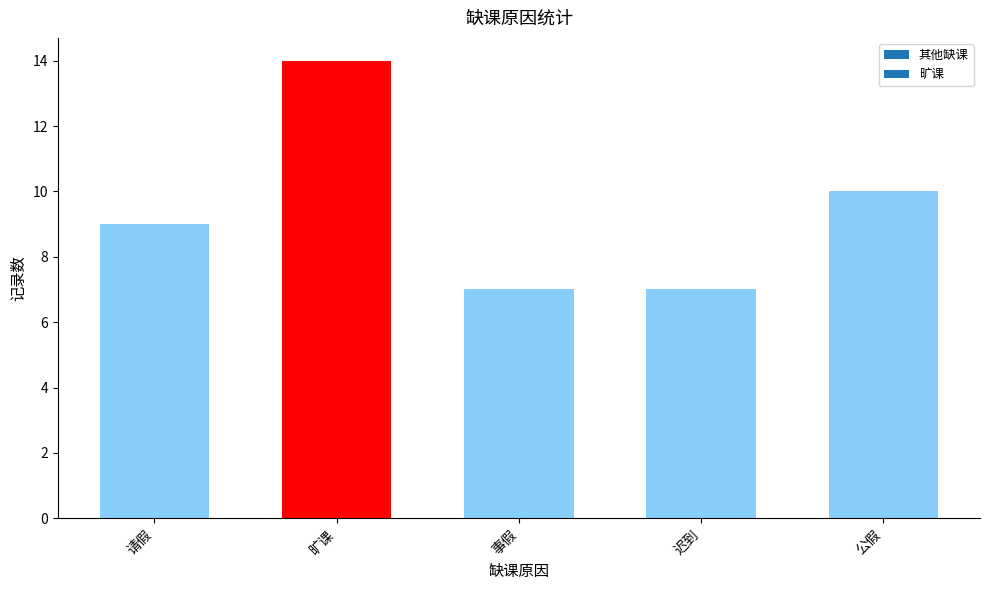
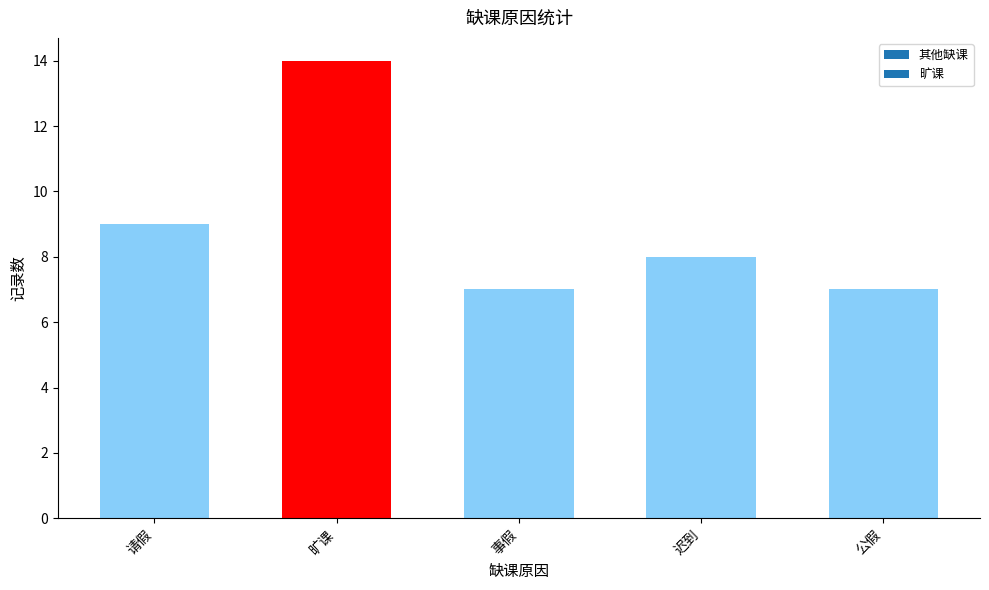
迟到: 7 -> 8
公假: 10 -> 7
